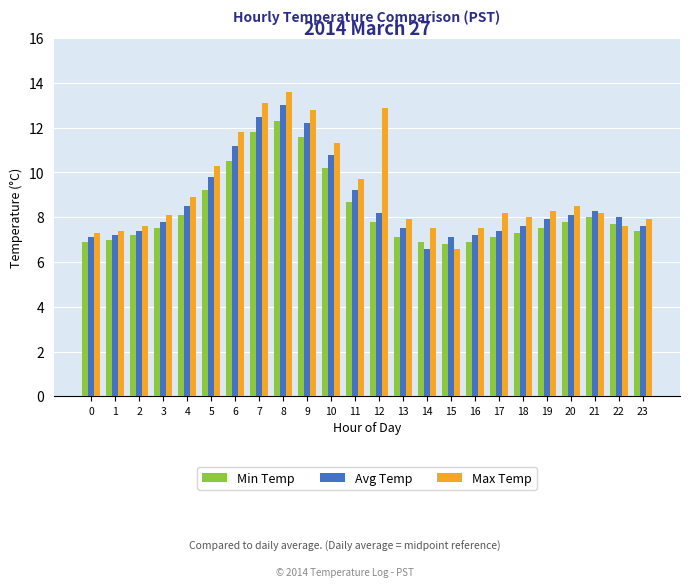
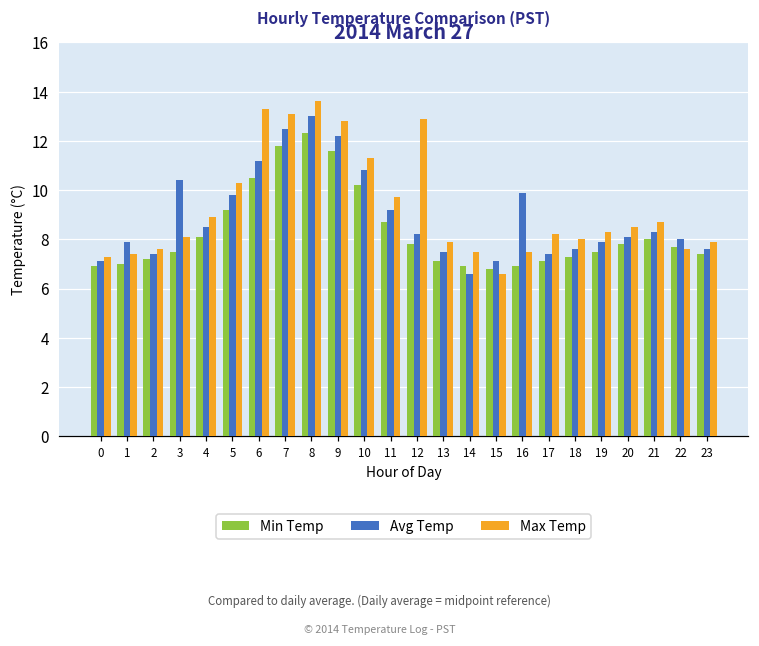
Avg Temp, 1: 7.2 -> 7.9
Avg Temp, 3: 7.8 -> 10.4
Max Temp, 6: 11.8 -> 13.3
Avg Temp, 16: 7.2 -> 9.9
Max Temp, 21: 8.2 -> 8.7
